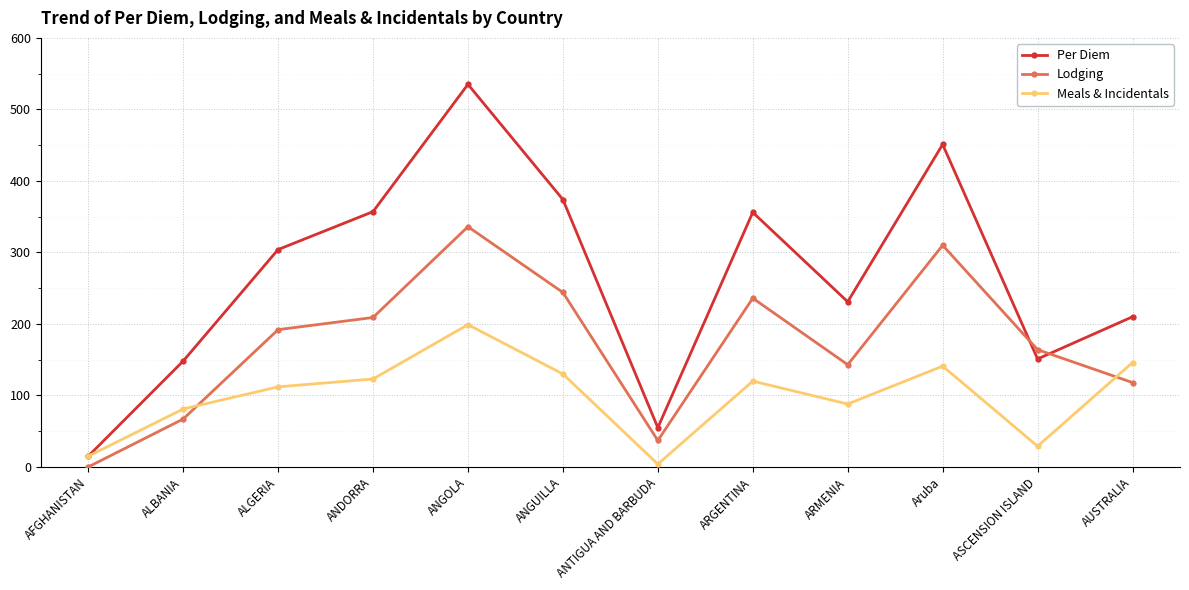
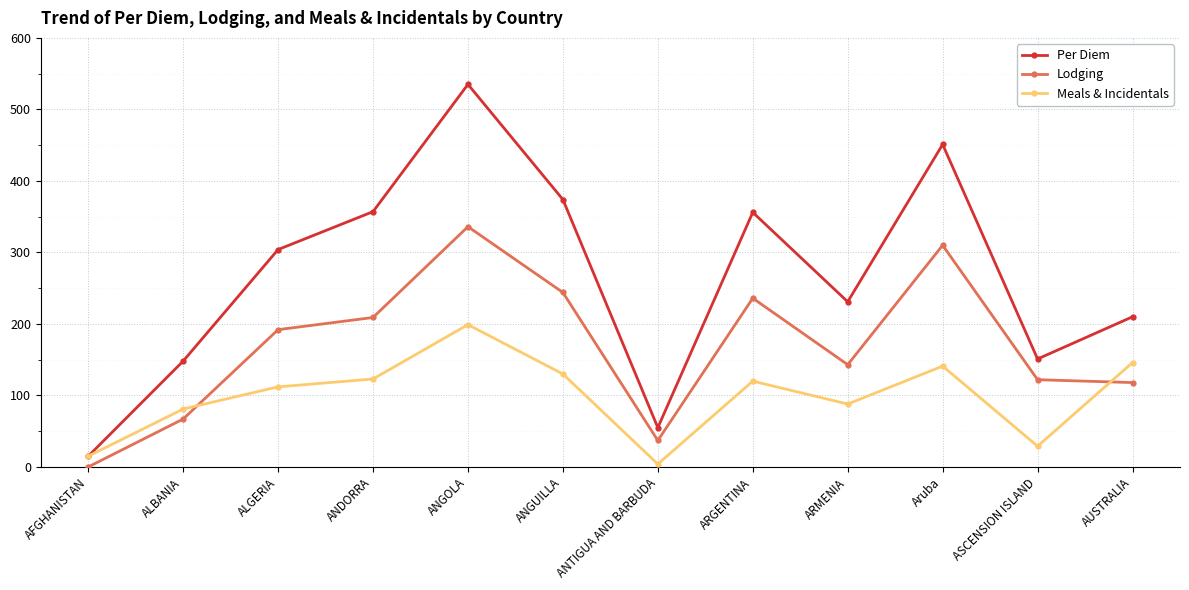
Lodging, ASCENSION ISLAND: 160 -> 120
